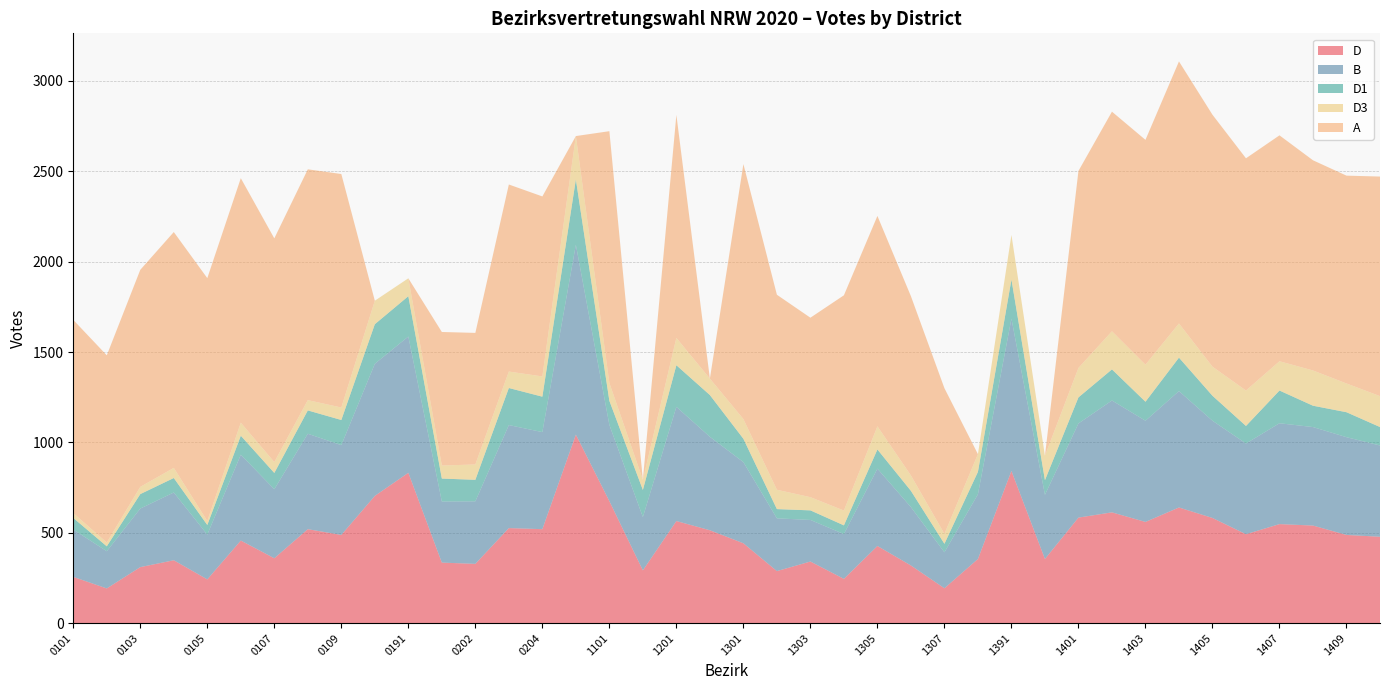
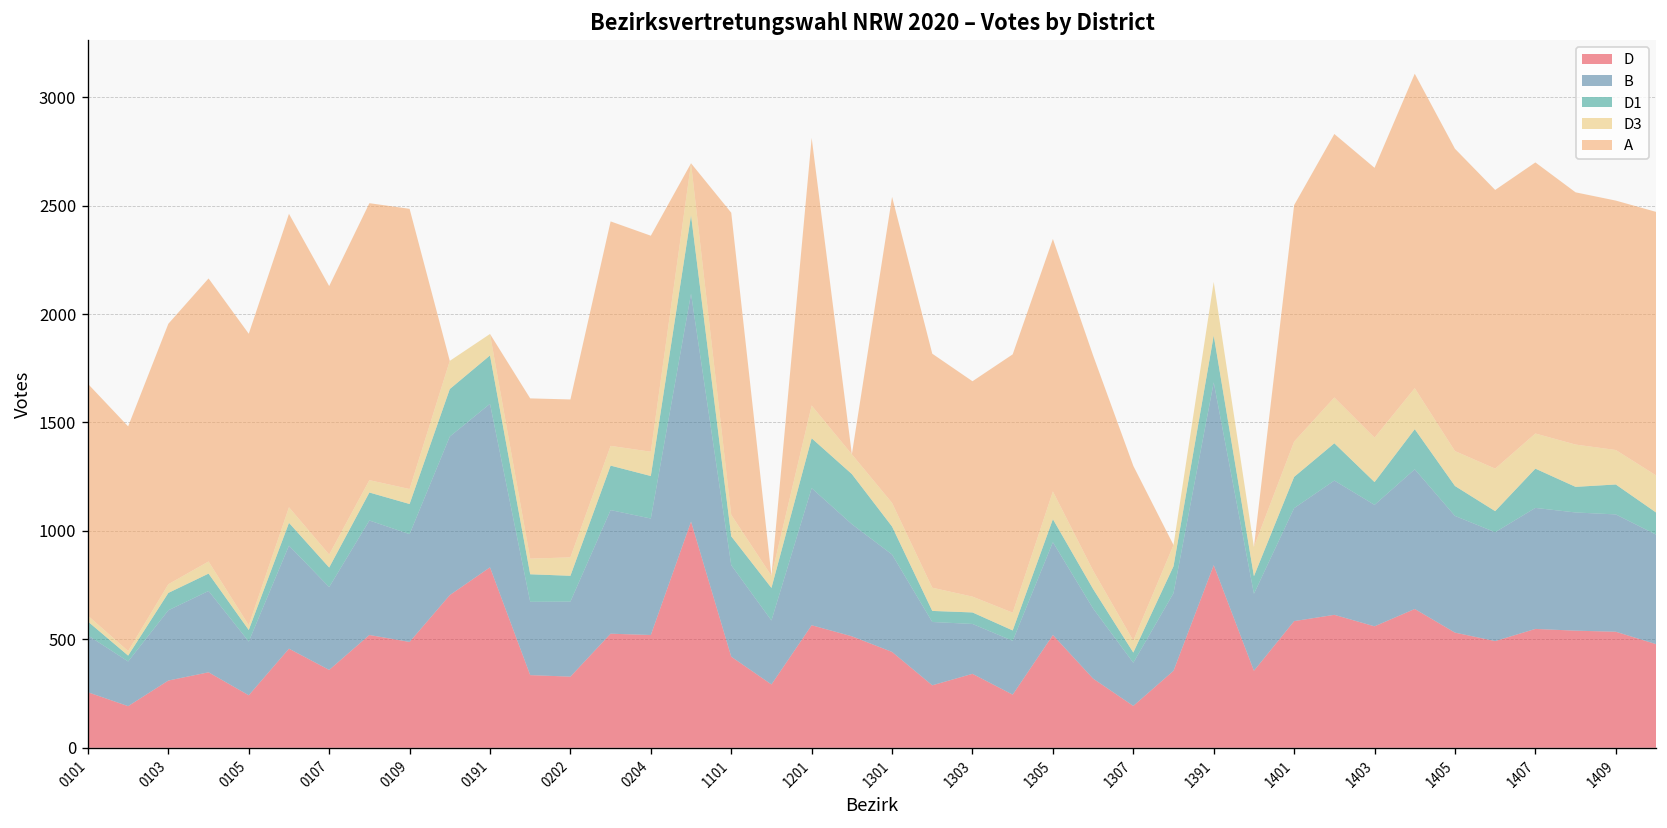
D, 1101: 680 -> 420
D, 1305: 430 -> 520
D, 1405: 580 -> 530
D, 1409: 490 -> 540
